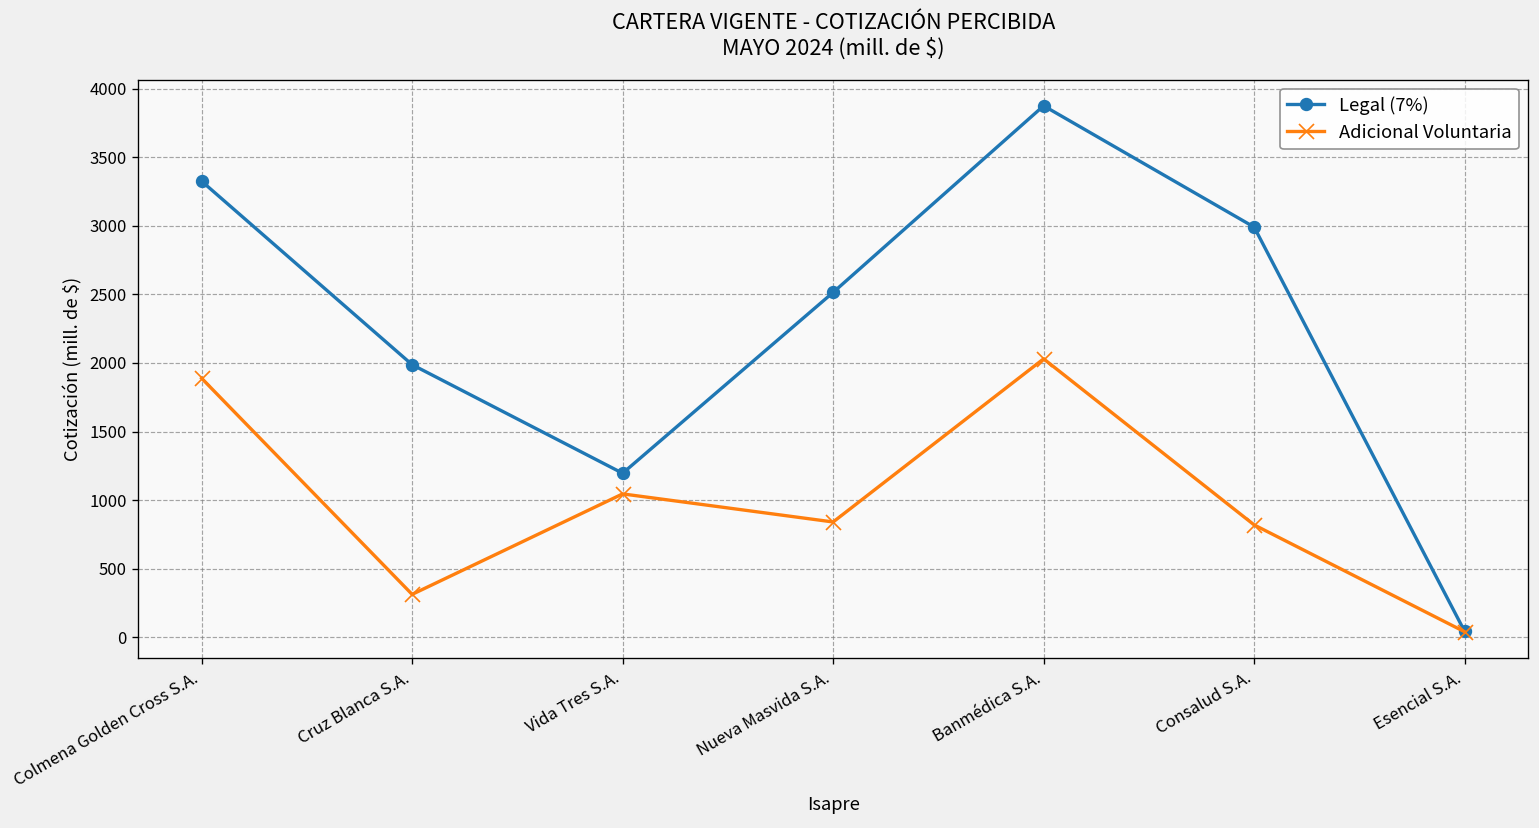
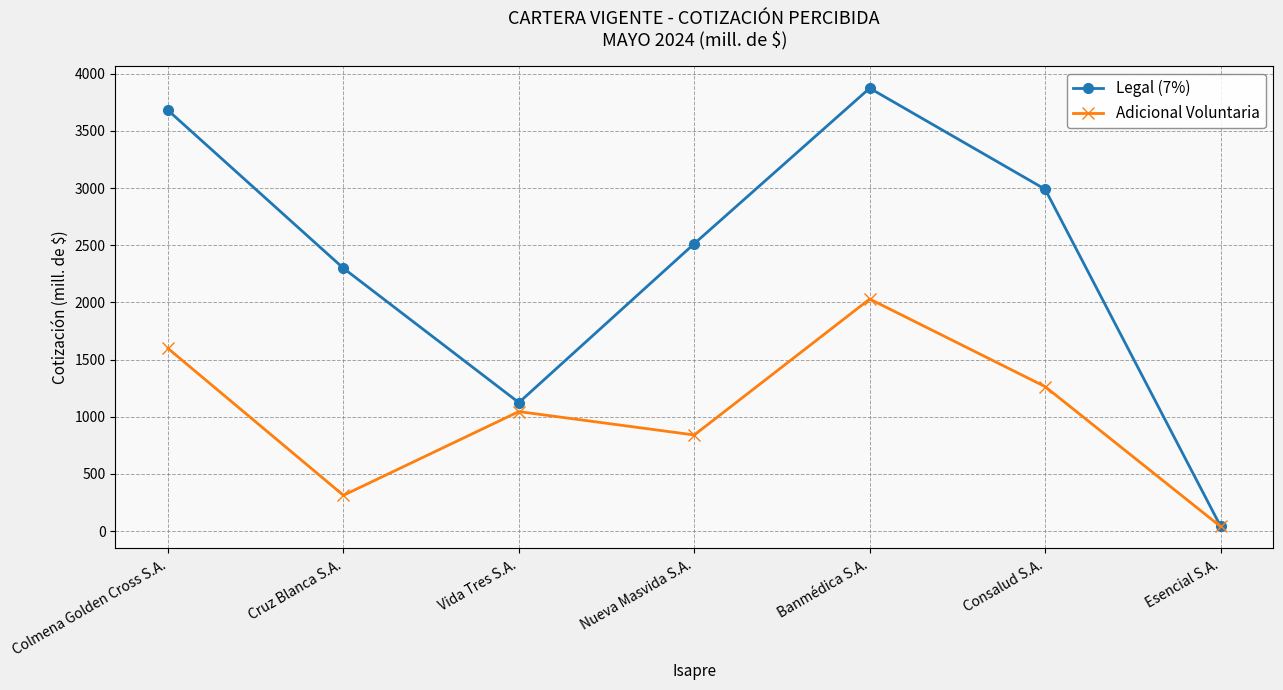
Legal (7%), Colmena Golden Cross S.A.: 3320 -> 3680
Adicional Voluntaria, Colmena Golden Cross S.A.: 1890 -> 1600
Legal (7%), Cruz Blanca S.A.: 1990 -> 2300
Legal (7%), Vida Tres S.A.: 1200 -> 1120
Adicional Voluntaria, Consalud S.A.: 820 -> 1260
